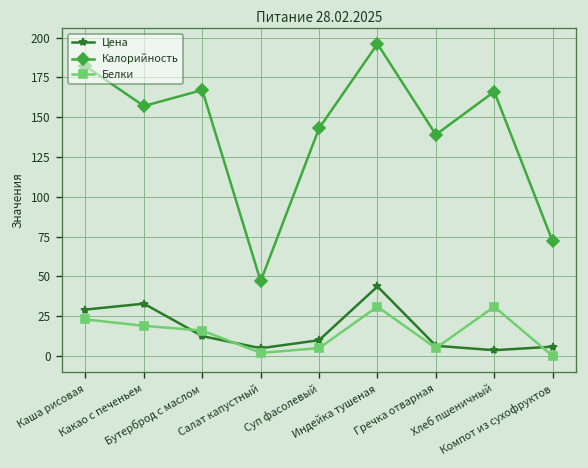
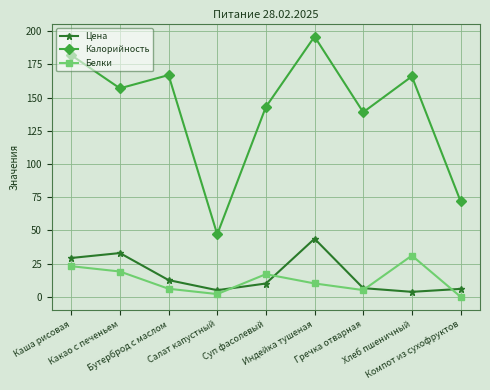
Белки, Бутерброд с маслом: 16 -> 6
Белки, Суп фасолевый: 5 -> 17
Белки, Индейка тушеная: 31 -> 10
